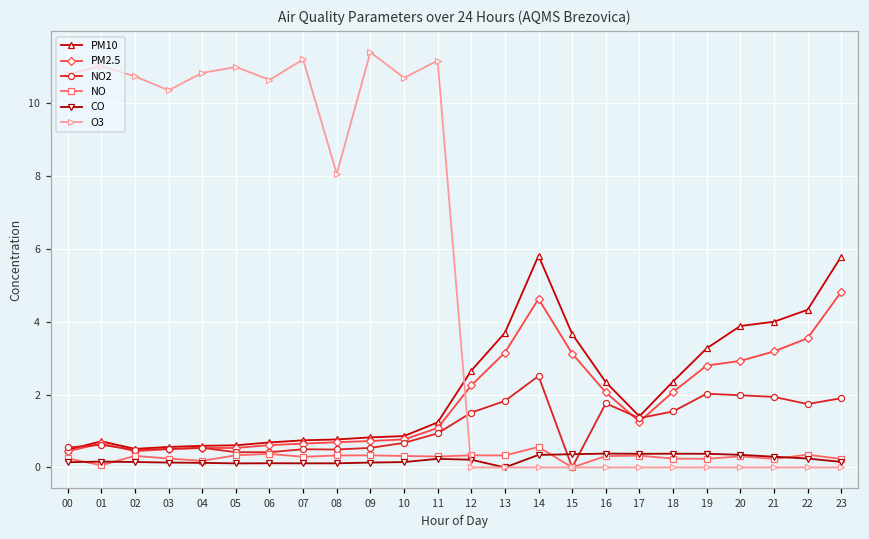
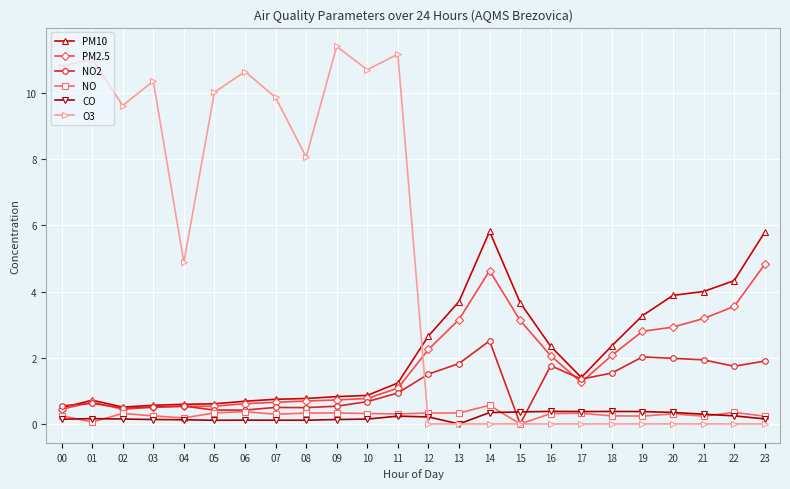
O3, 02: 10.7 -> 9.6
O3, 04: 10.8 -> 4.9
O3, 05: 11.0 -> 10.0
O3, 07: 11.2 -> 9.9
